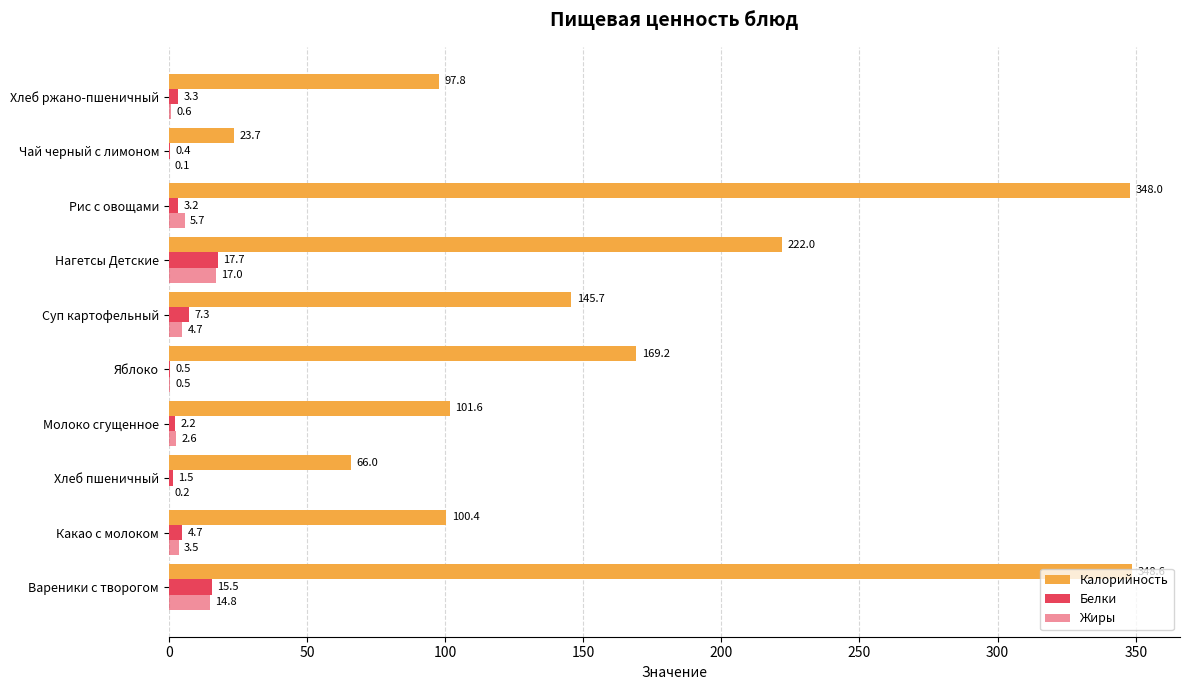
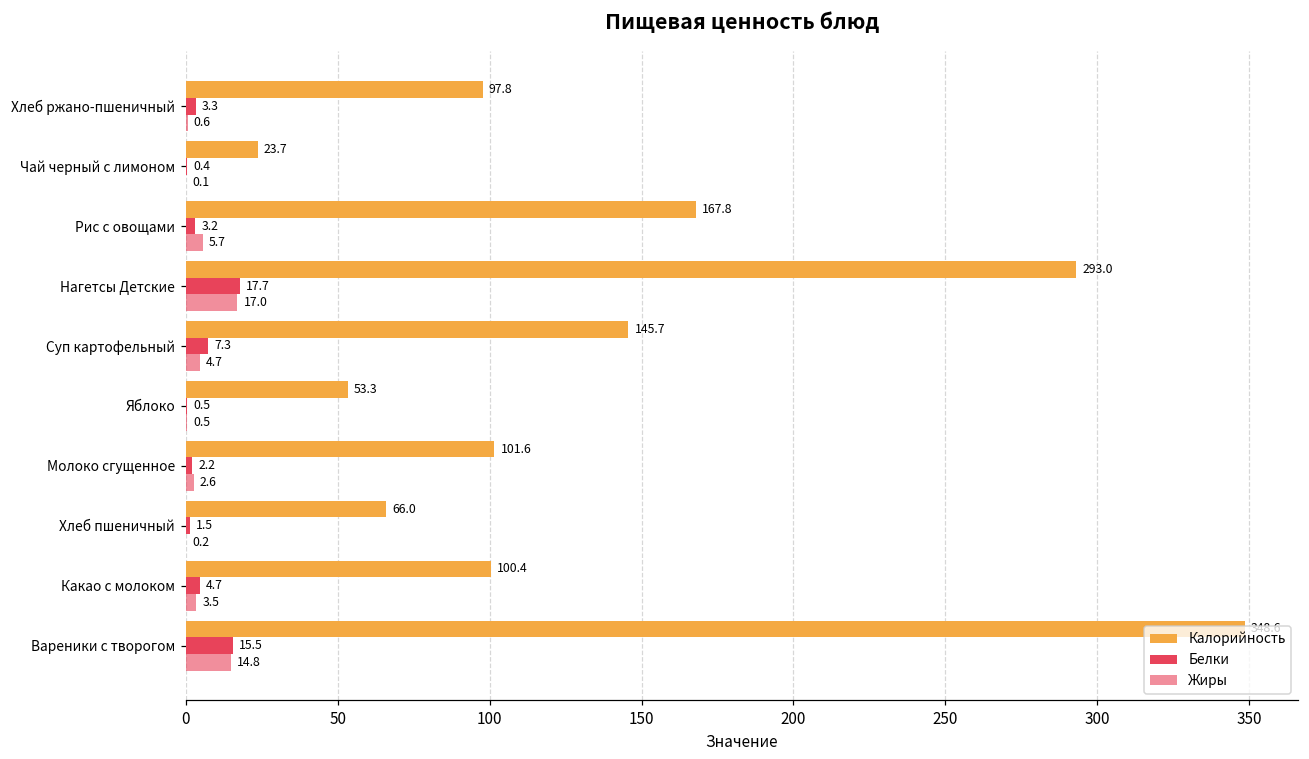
Калорийность, Рис с овощами: 348.0 -> 167.8
Калорийность, Нагетсы Детские: 222.0 -> 293.0
Калорийность, Яблоко: 169.2 -> 53.3
